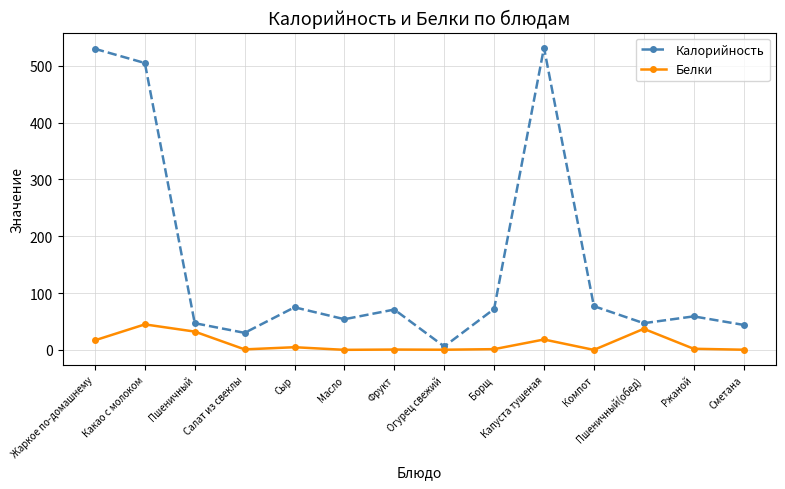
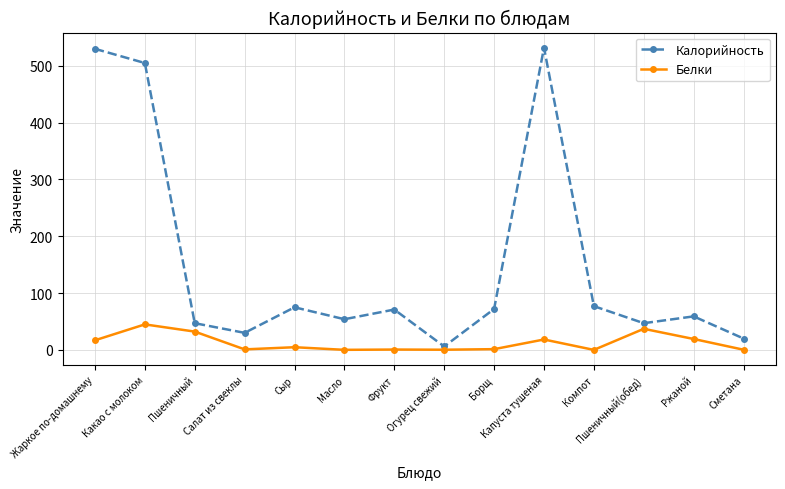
Белки, Ржаной: 0 -> 20
Калорийность, Сметана: 40 -> 20
